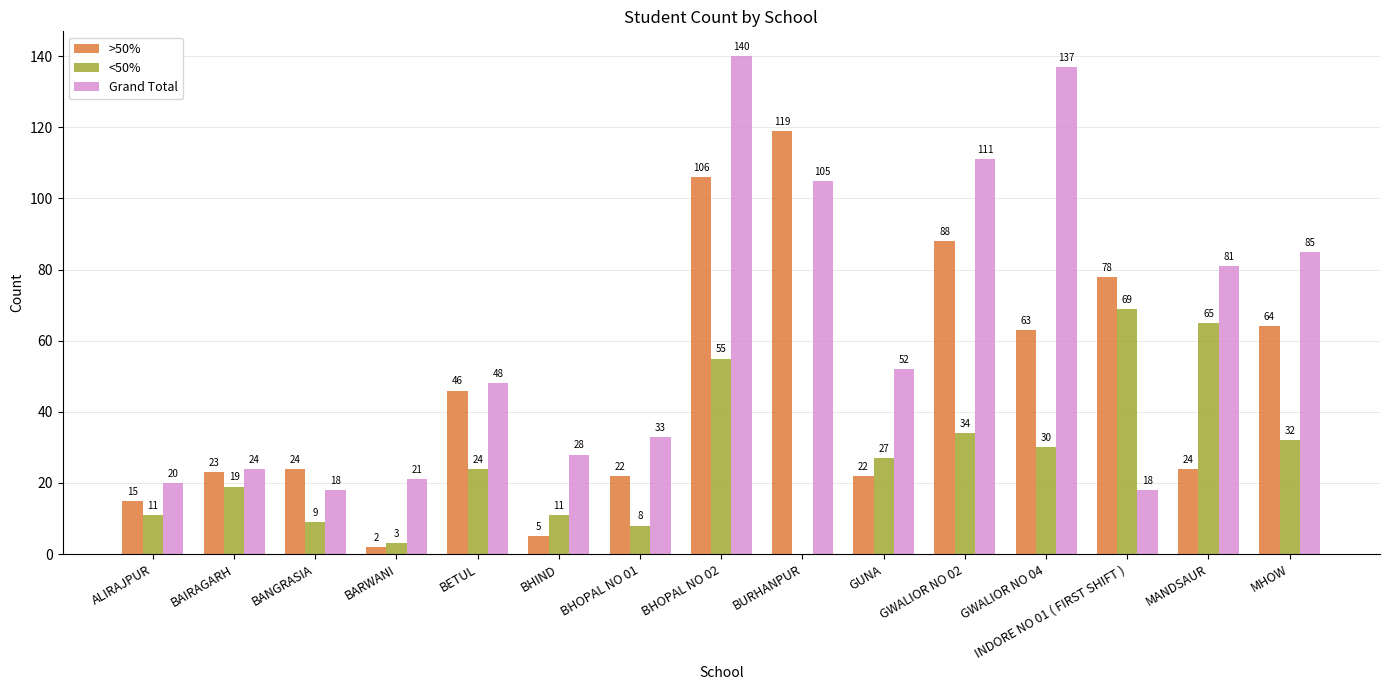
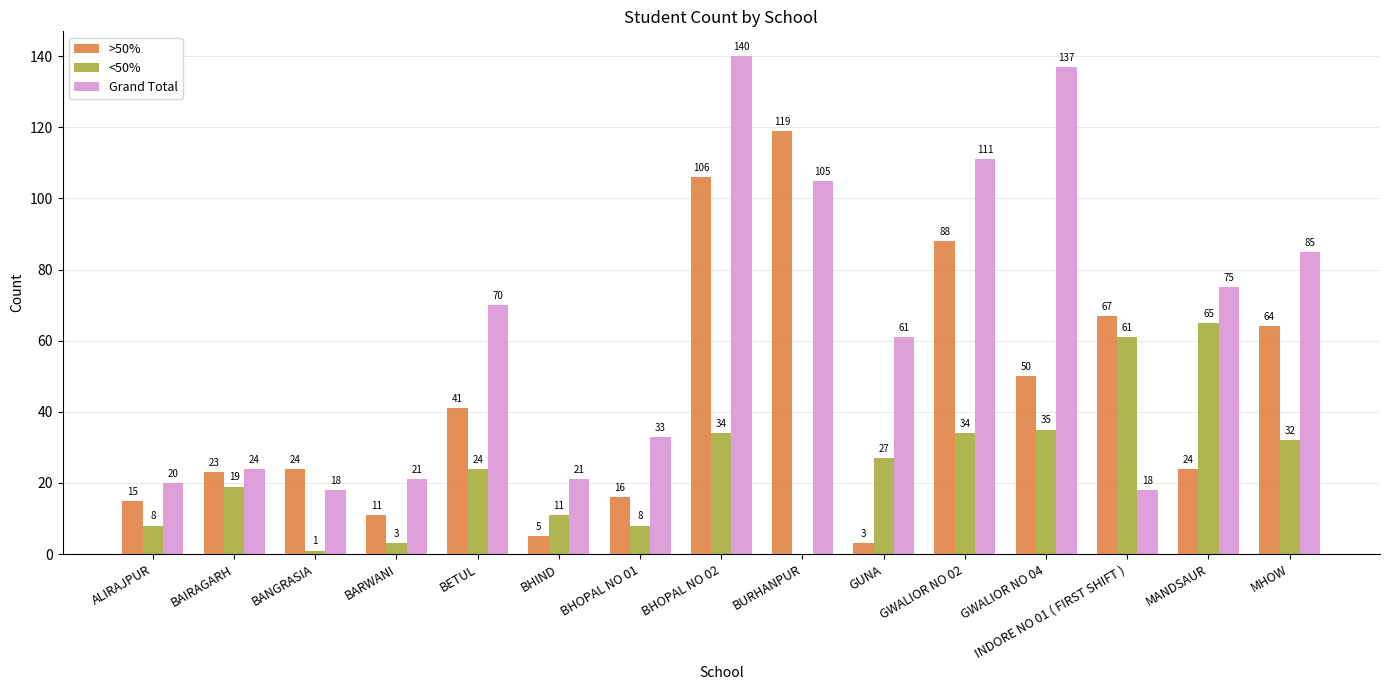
<50%, ALIRAJPUR: 11 -> 8
<50%, BANGRASIA: 9 -> 1
>50%, BARWANI: 2 -> 11
>50%, BETUL: 46 -> 41
Grand Total, BETUL: 48 -> 70
Grand Total, BHIND: 28 -> 21
>50%, BHOPAL NO 01: 22 -> 16
<50%, BHOPAL NO 02: 55 -> 34
>50%, GUNA: 22 -> 3
Grand Total, GUNA: 52 -> 61
>50%, GWALIOR NO 04: 63 -> 50
<50%, GWALIOR NO 04: 30 -> 35
>50%, INDORE NO 01 ( FIRST SHIFT ): 78 -> 67
<50%, INDORE NO 01 ( FIRST SHIFT ): 69 -> 61
Grand Total, MANDSAUR: 81 -> 75
